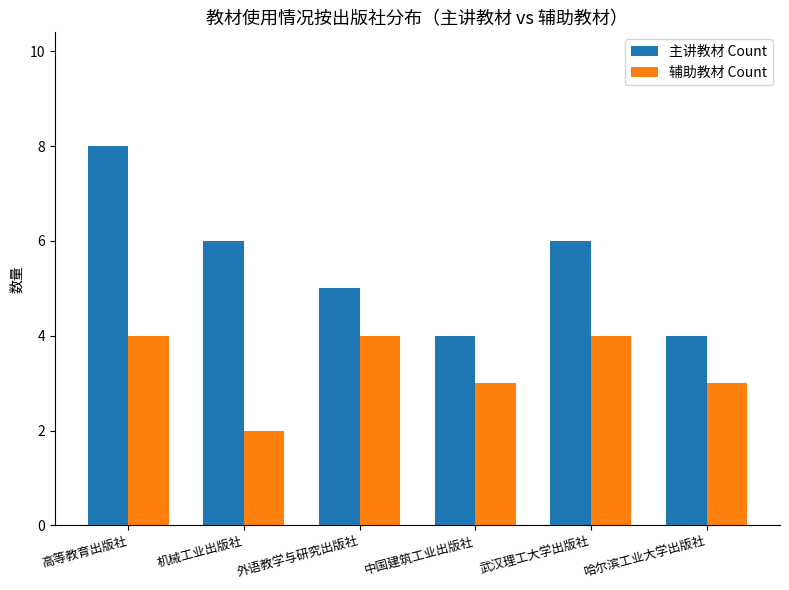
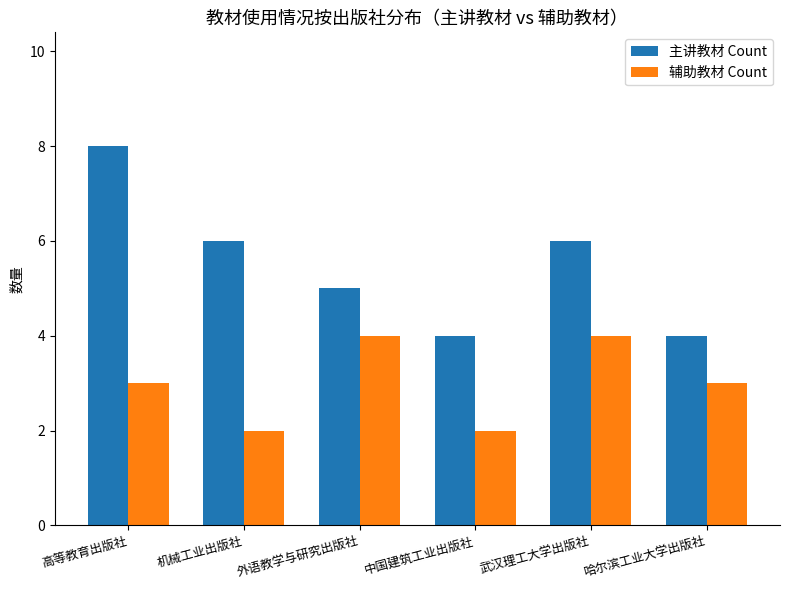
辅助教材 Count, 高等教育出版社: 4 -> 3
辅助教材 Count, 中国建筑工业出版社: 3 -> 2
